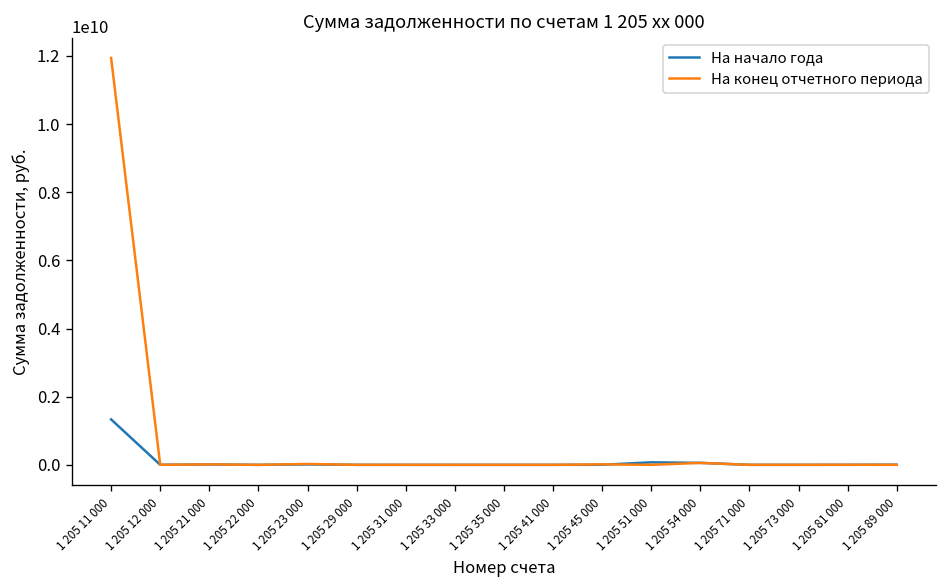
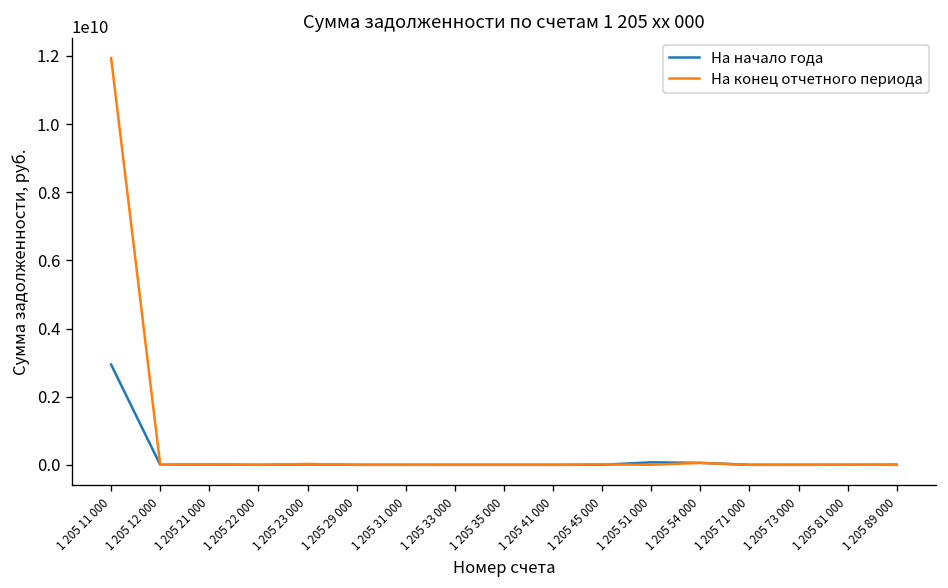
На начало года, 1 205 11 000: 1300000000 -> 2900000000
